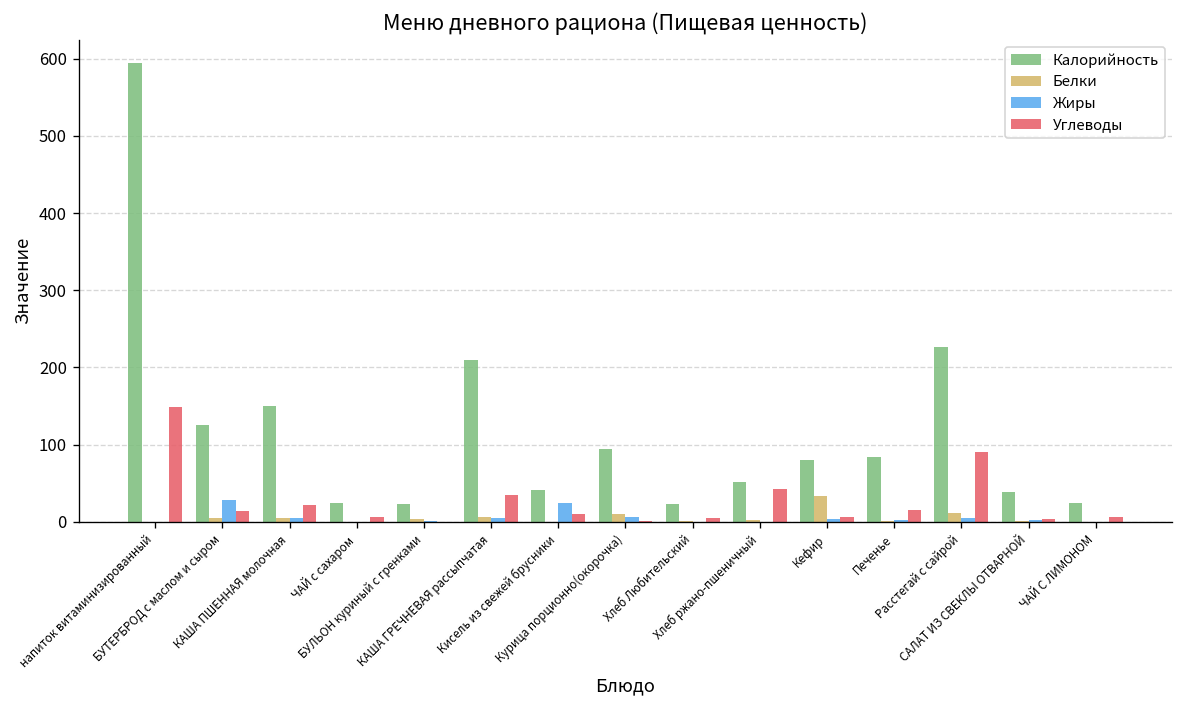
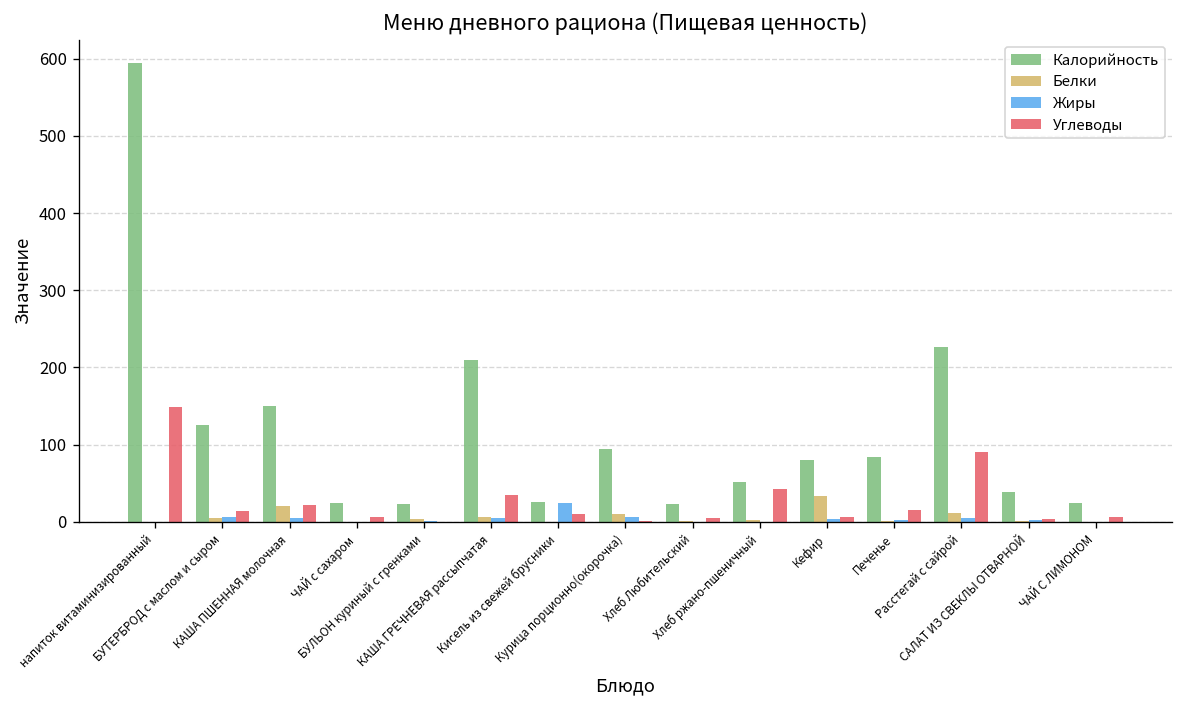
Жиры, БУТЕРБРОД с маслом и сыром: 30 -> 10
Белки, КАША ПШЕННАЯ молочная: 0 -> 20
Калорийность, Кисель из свежей брусники: 40 -> 30
